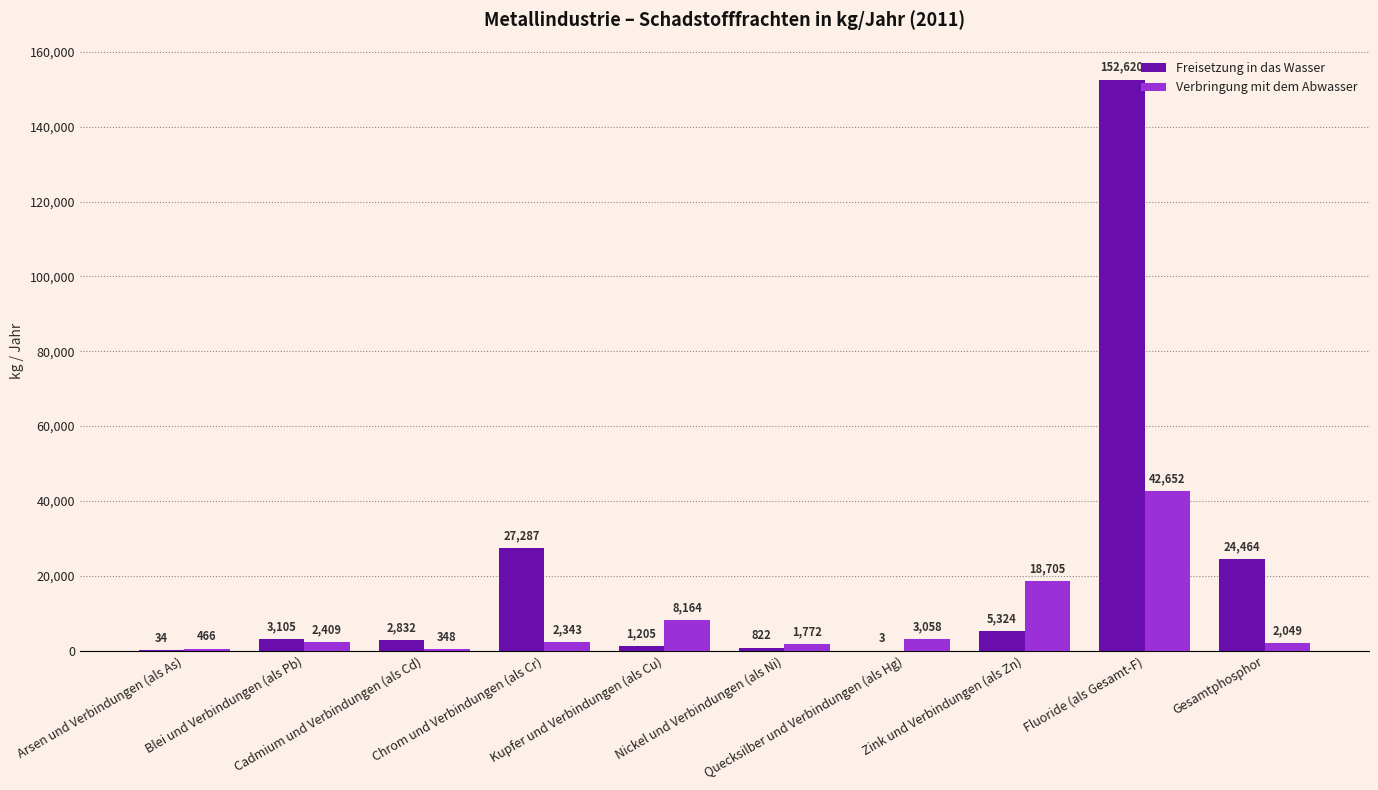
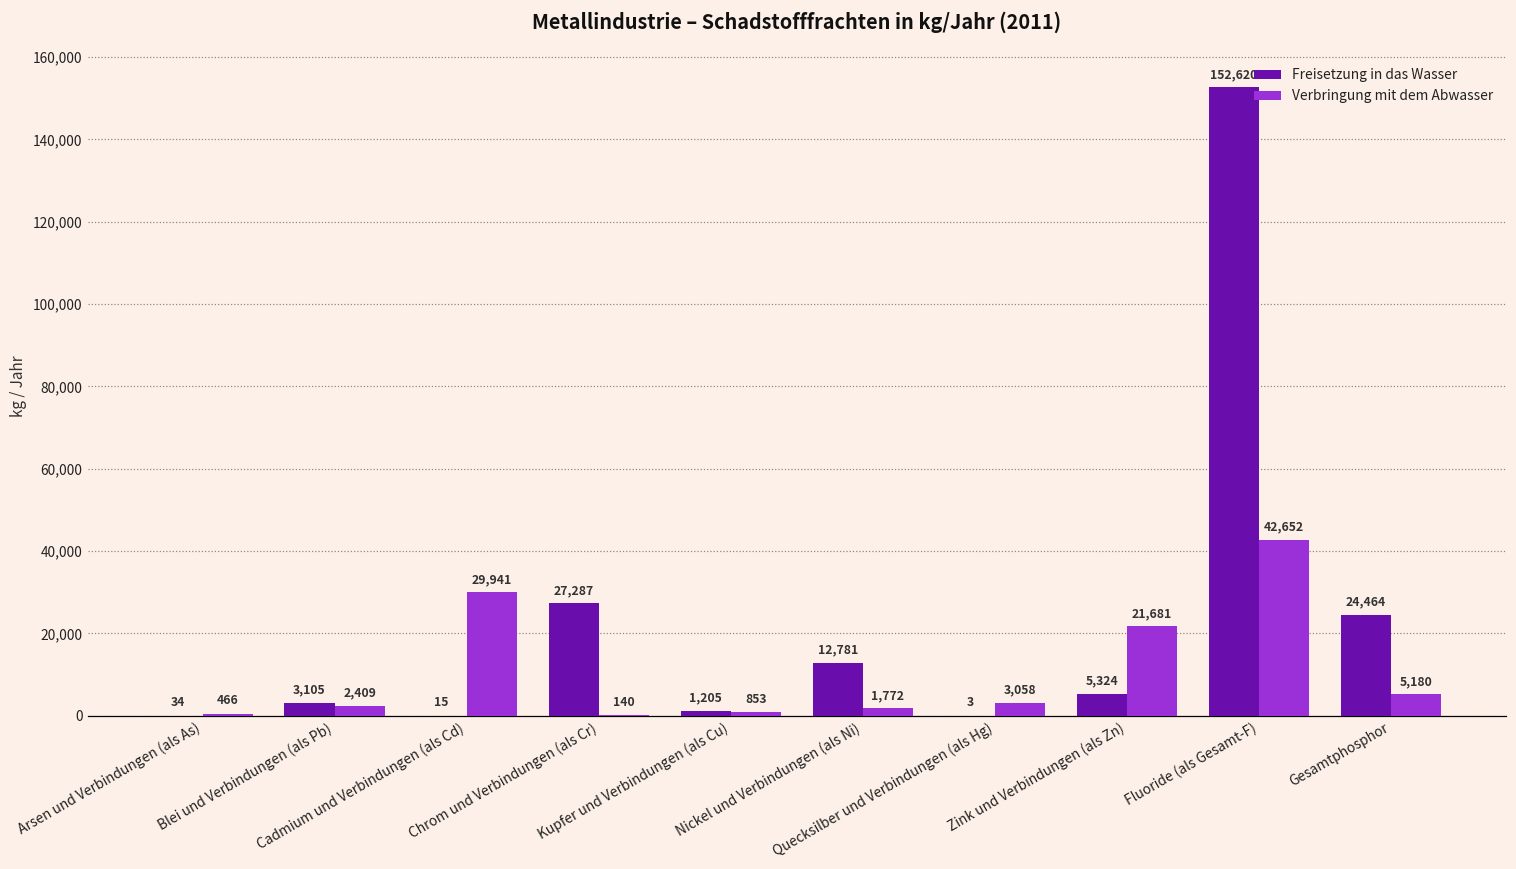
Freisetzung in das Wasser, Cadmium und Verbindungen (als Cd): 2,832 -> 15
Verbringung mit dem Abwasser, Cadmium und Verbindungen (als Cd): 348 -> 29,941
Verbringung mit dem Abwasser, Chrom und Verbindungen (als Cr): 2,343 -> 140
Verbringung mit dem Abwasser, Kupfer und Verbindungen (als Cu): 8,164 -> 853
Freisetzung in das Wasser, Nickel und Verbindungen (als Ni): 822 -> 12,781
Verbringung mit dem Abwasser, Zink und Verbindungen (als Zn): 18,705 -> 21,681
Verbringung mit dem Abwasser, Gesamtphosphor: 2,049 -> 5,180
